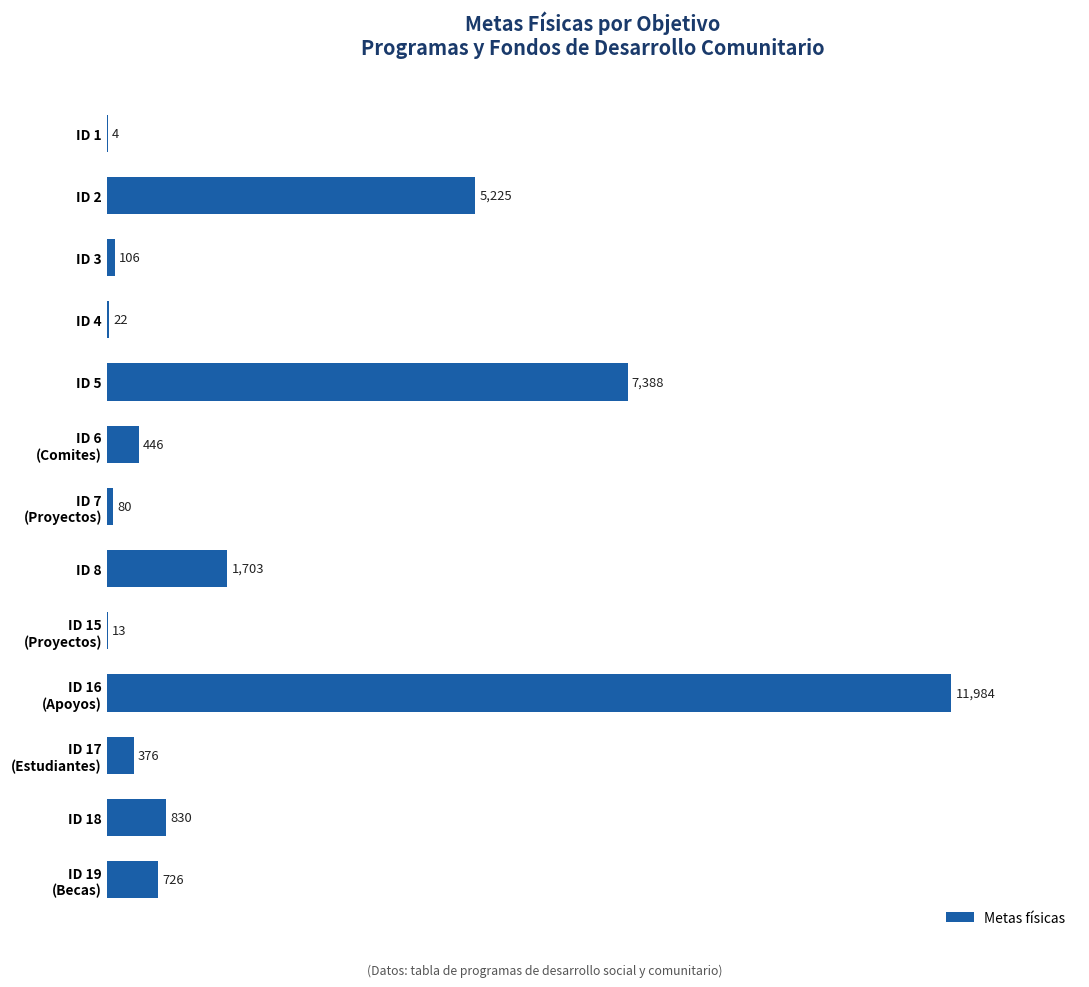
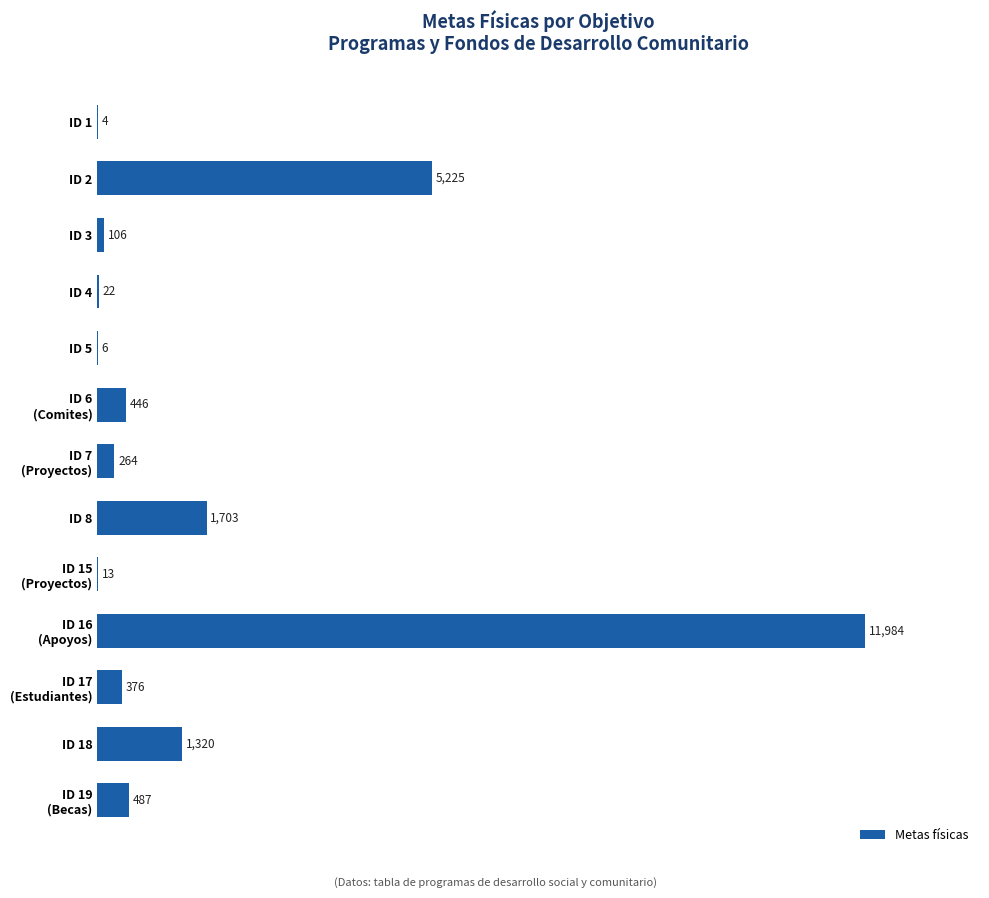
ID 5: 7,388 -> 6
ID 7 (Proyectos): 80 -> 264
ID 18: 830 -> 1,320
ID 19 (Becas): 726 -> 487
